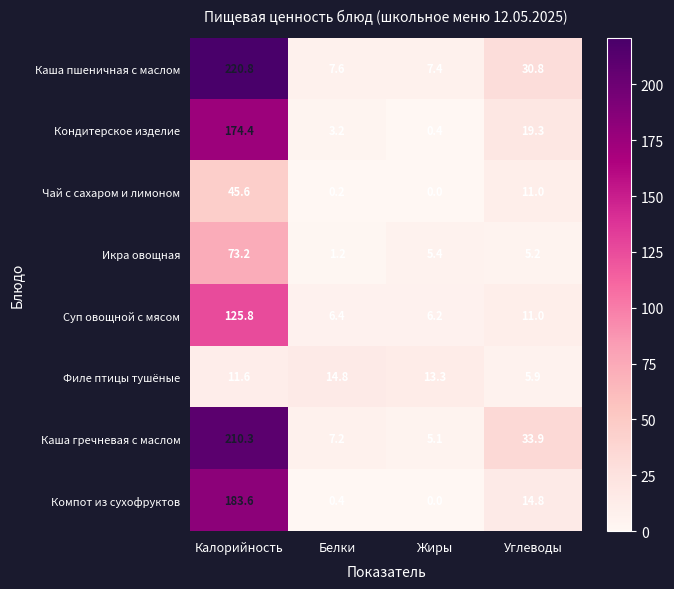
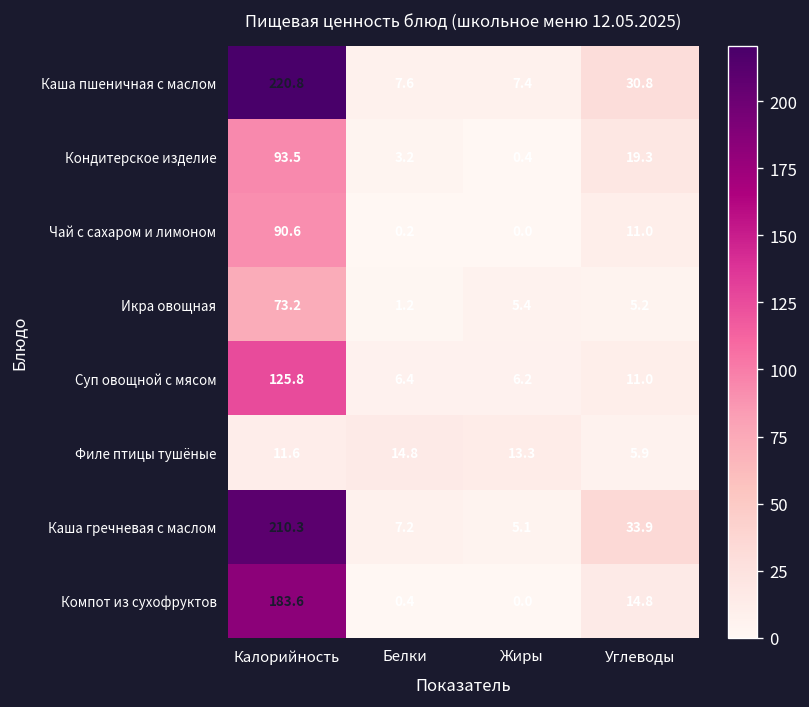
Кондитерское изделие, Калорийность: 174.4 -> 93.5
Чай с сахаром и лимоном, Калорийность: 45.6 -> 90.6
